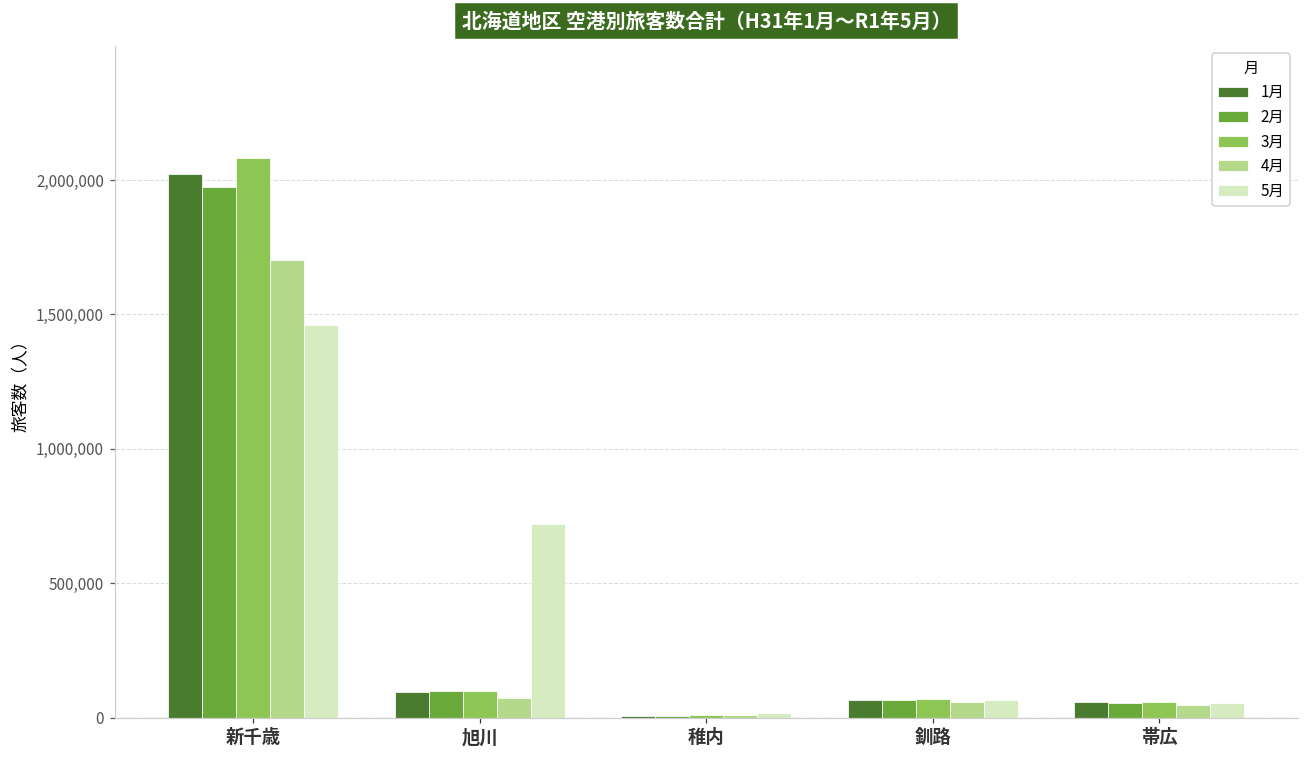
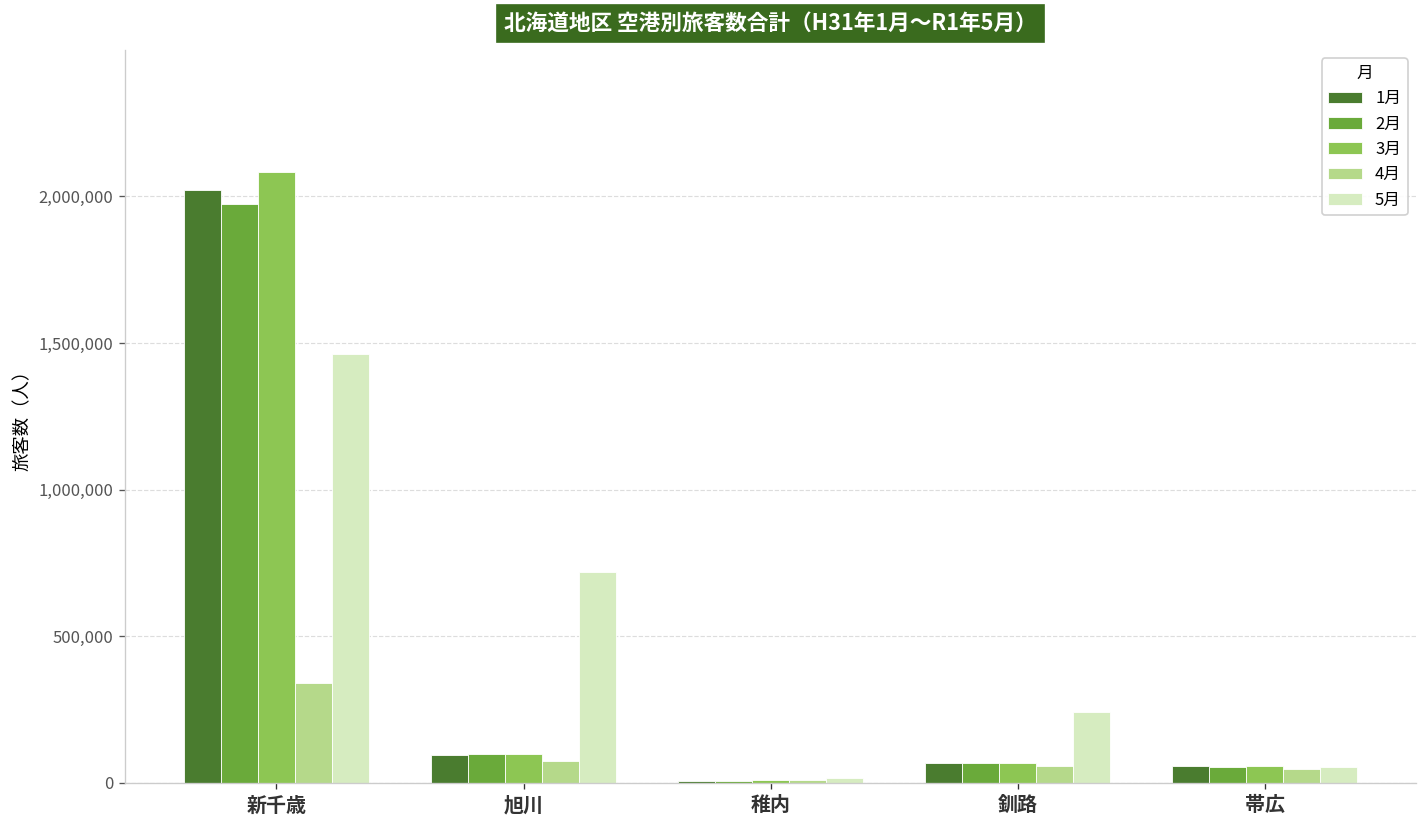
4月, 新千歳: 1,700,000 -> 340,000
5月, 釧路: 70,000 -> 240,000
